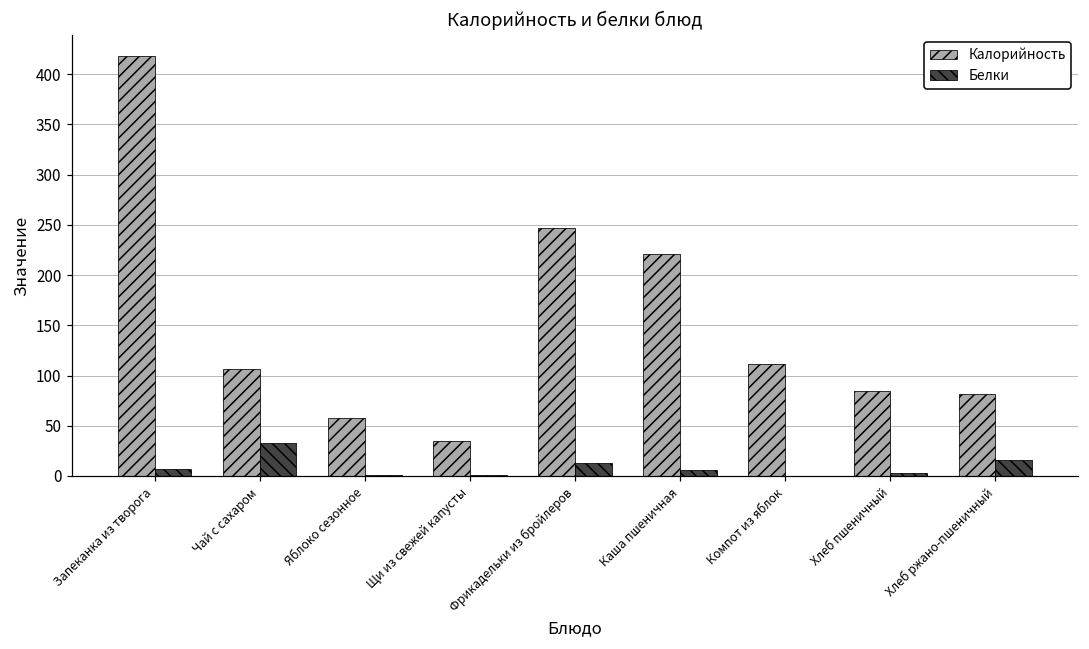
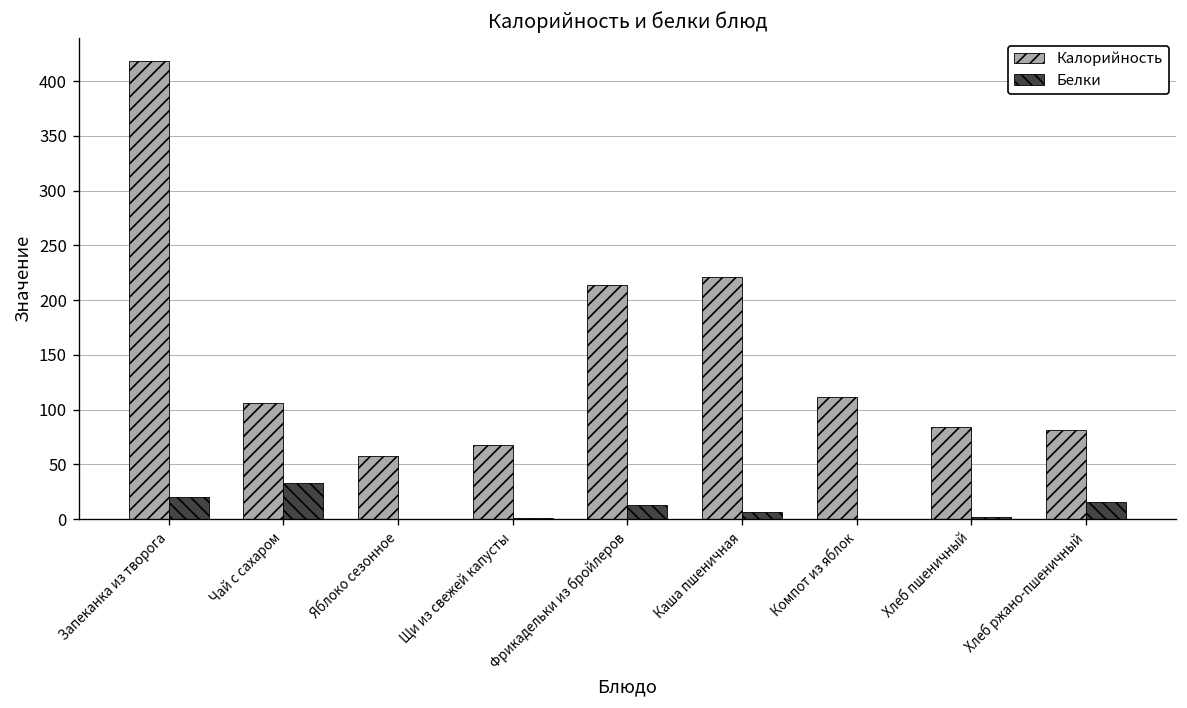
Белки, Запеканка из творога: 10 -> 20
Калорийность, Щи из свежей капусты: 30 -> 70
Калорийность, Фрикадельки из бройлеров: 250 -> 210
